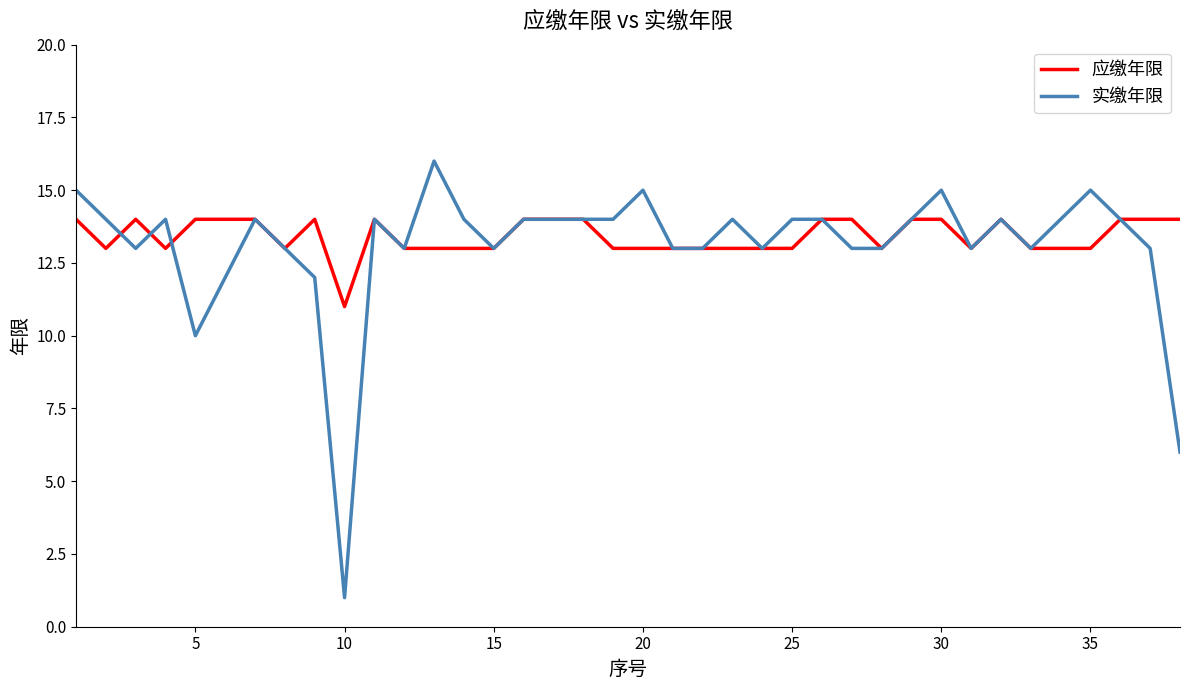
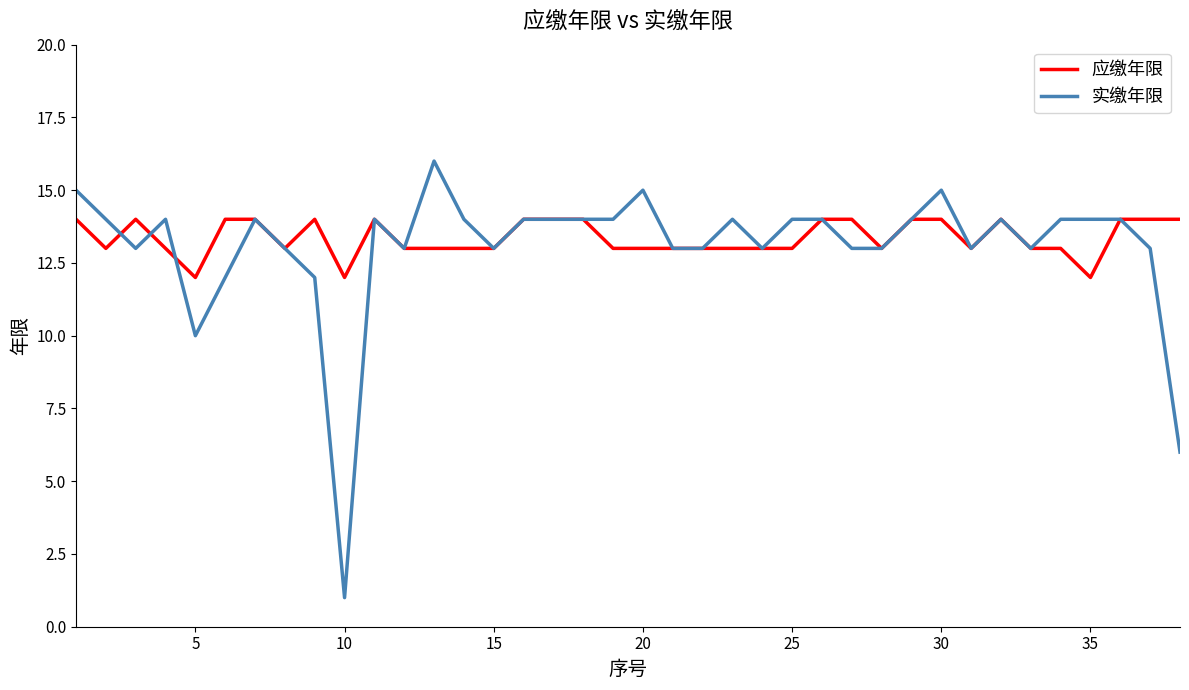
应缴年限, 5: 14 -> 12
应缴年限, 10: 11 -> 12
应缴年限, 35: 13 -> 12
实缴年限, 35: 15 -> 14
